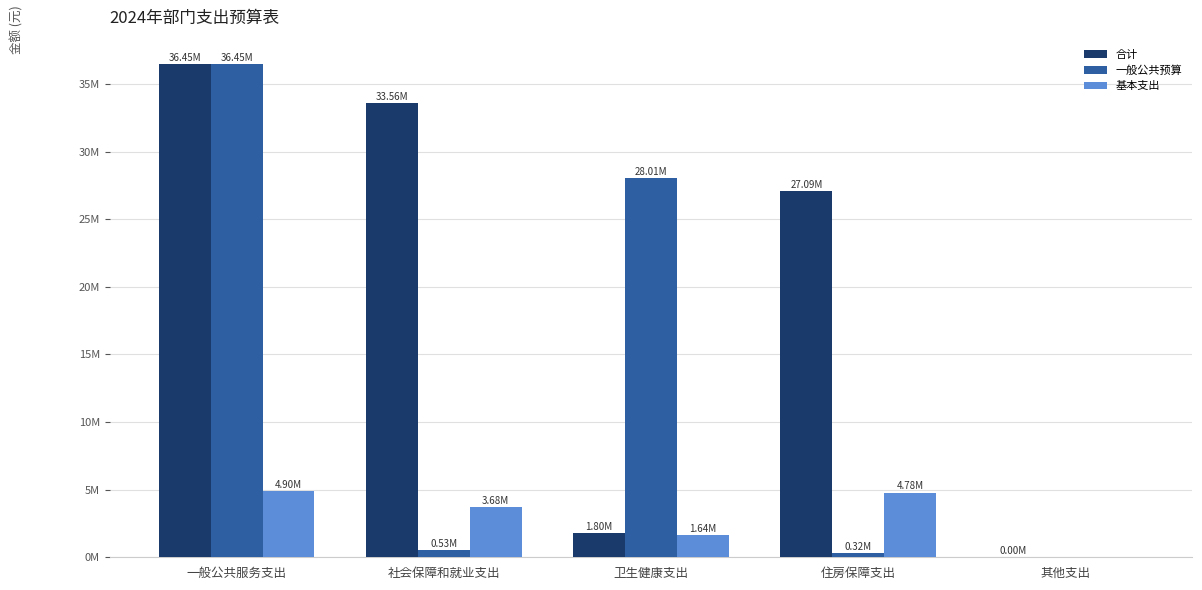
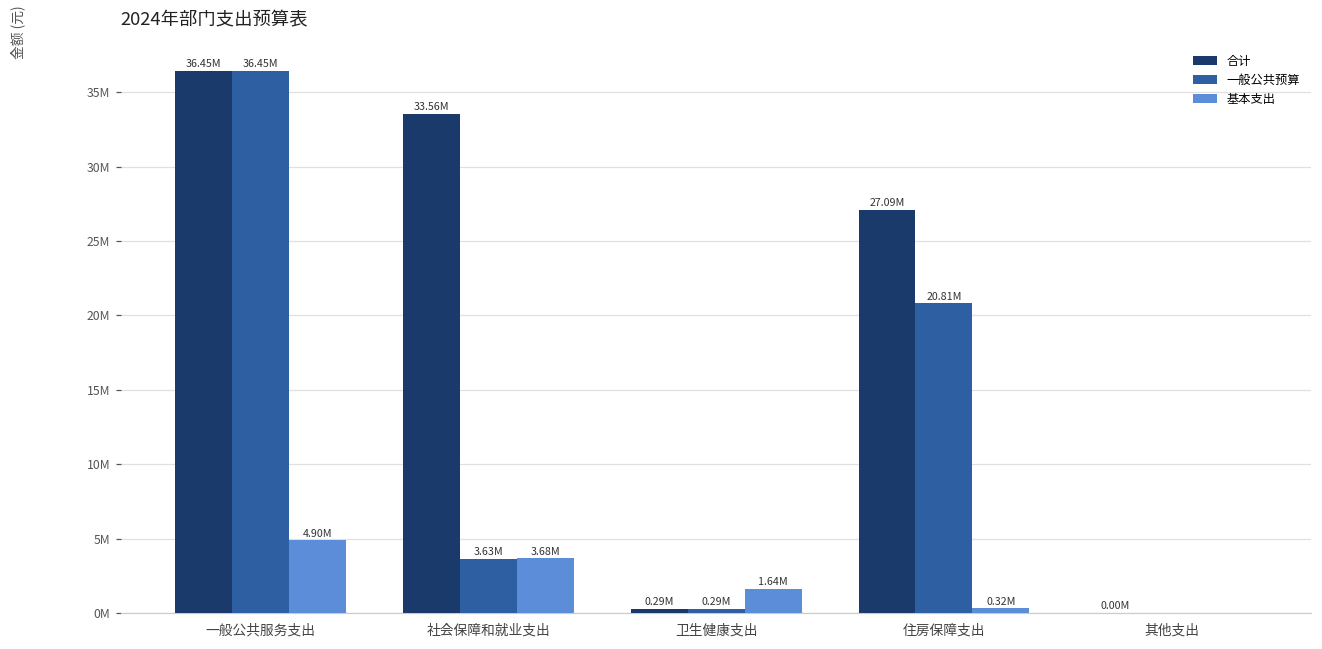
一般公共预算, 社会保障和就业支出: 0.53M -> 3.63M
合计, 卫生健康支出: 1.80M -> 0.29M
一般公共预算, 卫生健康支出: 28.01M -> 0.29M
一般公共预算, 住房保障支出: 0.32M -> 20.81M
基本支出, 住房保障支出: 4.78M -> 0.32M
